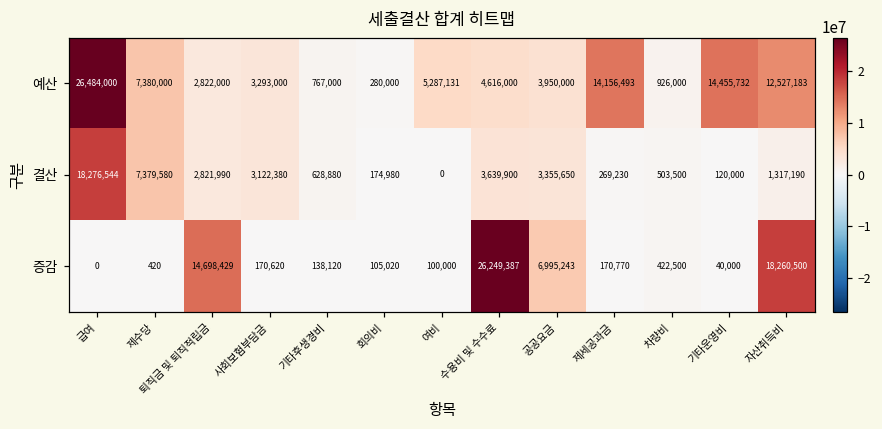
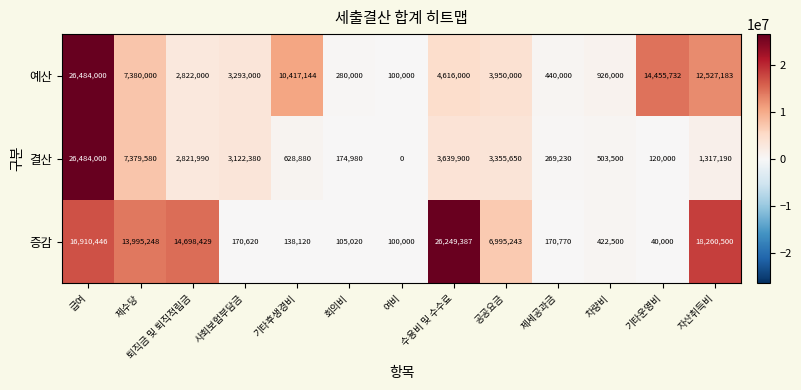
예산, 기타후생경비: 767,000 -> 10,417,144
예산, 여비: 5,287,131 -> 100,000
예산, 제세공과금: 14,156,493 -> 440,000
결산, 급여: 18,276,544 -> 26,484,000
증감, 급여: 0 -> 16,910,446
증감, 제수당: 420 -> 13,995,248
